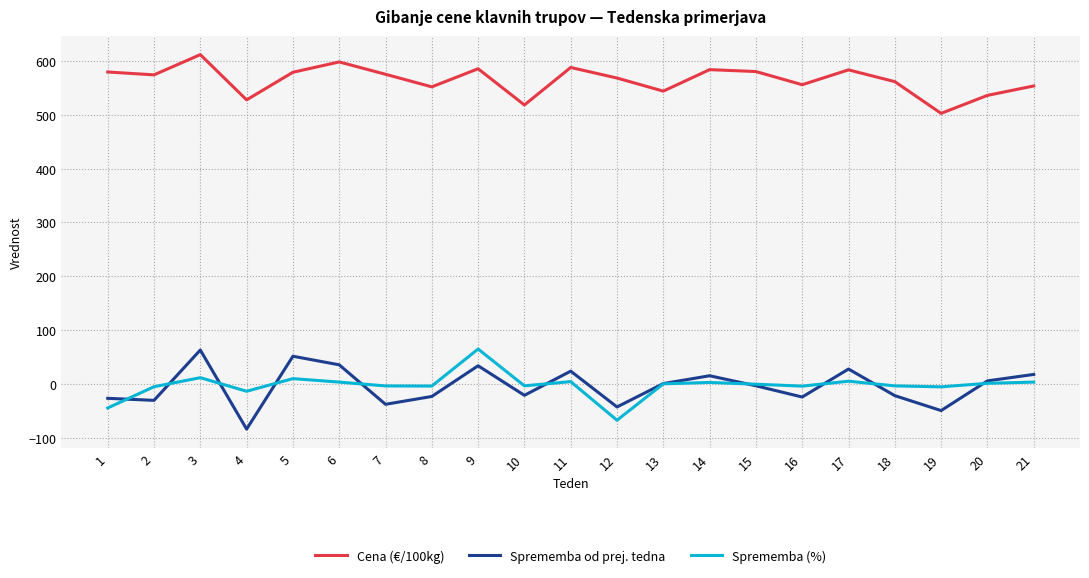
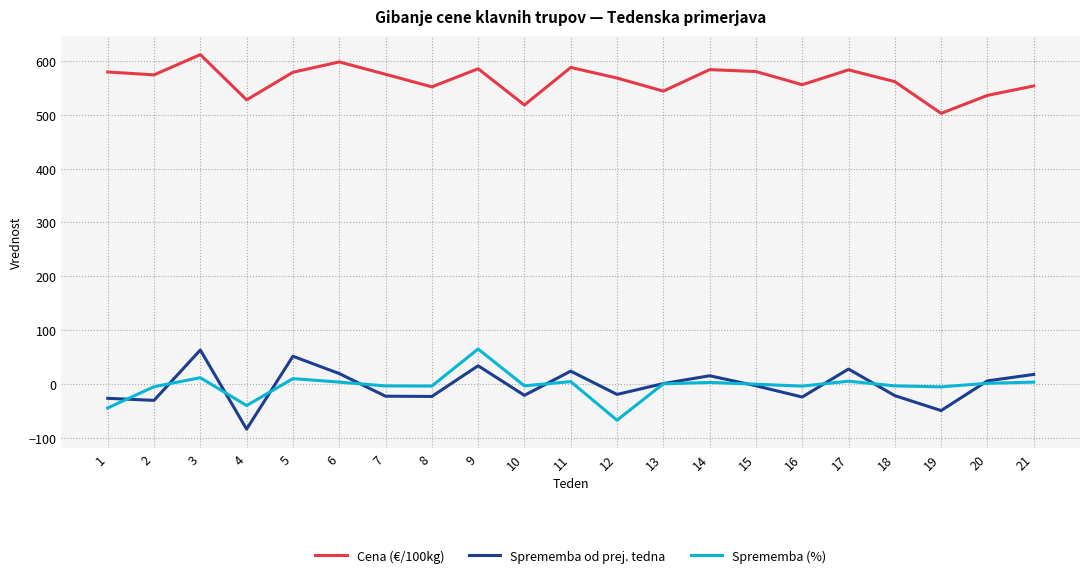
Sprememba (%), 4: -10 -> -40
Sprememba od prej. tedna, 6: 40 -> 20
Sprememba od prej. tedna, 7: -40 -> -20
Sprememba od prej. tedna, 12: -40 -> -20
